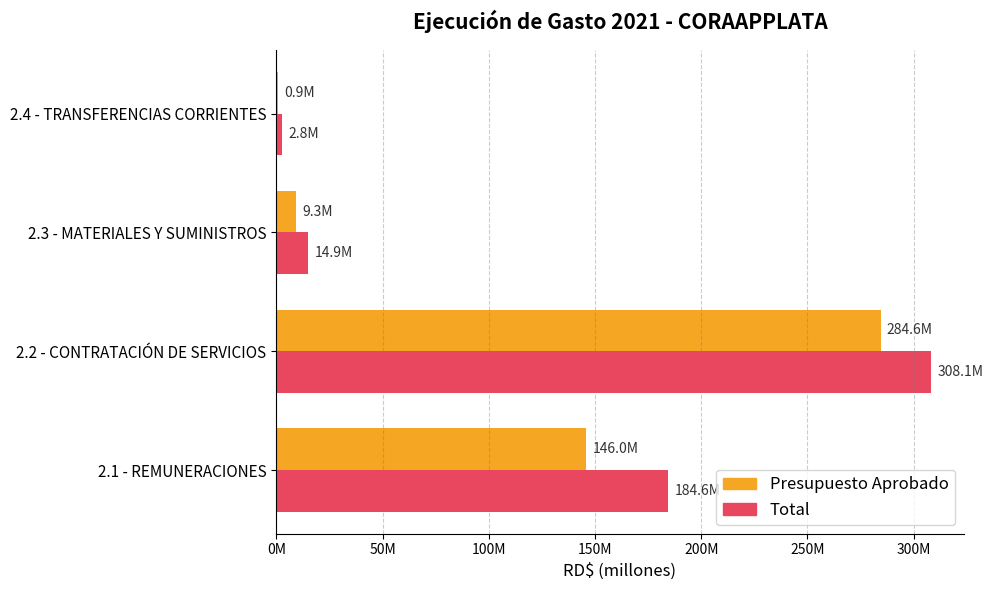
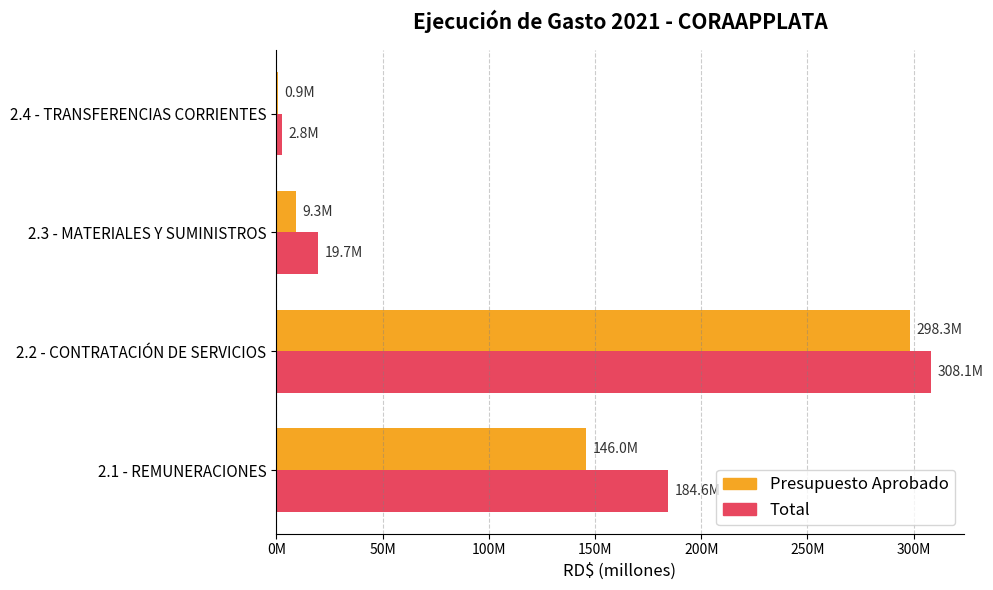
Total, 2.3 - MATERIALES Y SUMINISTROS: 14.9M -> 19.7M
Presupuesto Aprobado, 2.2 - CONTRATACIÓN DE SERVICIOS: 284.6M -> 298.3M
